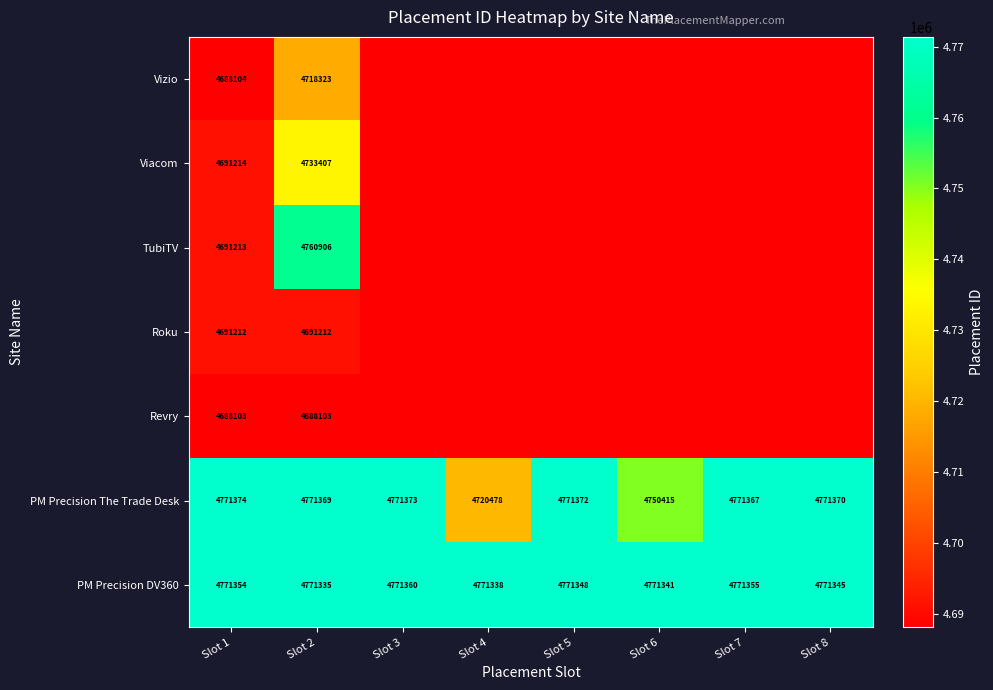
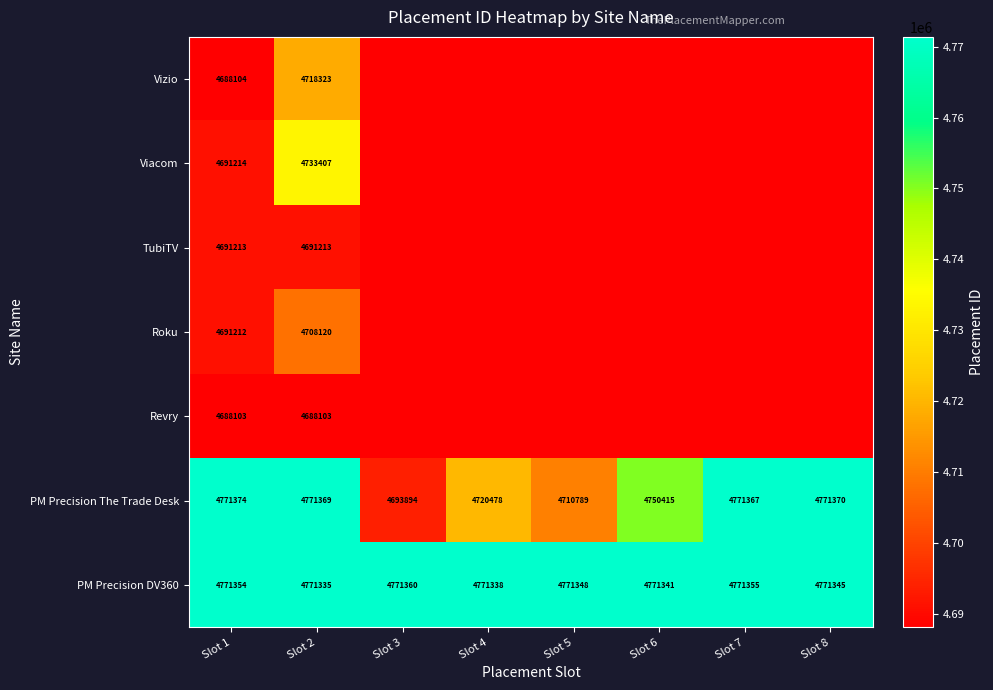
TubiTV, Slot 2: 4760906 -> 4691213
Roku, Slot 2: 4691212 -> 4708120
PM Precision The Trade Desk, Slot 3: 4771373 -> 4693894
PM Precision The Trade Desk, Slot 5: 4771372 -> 4710789
